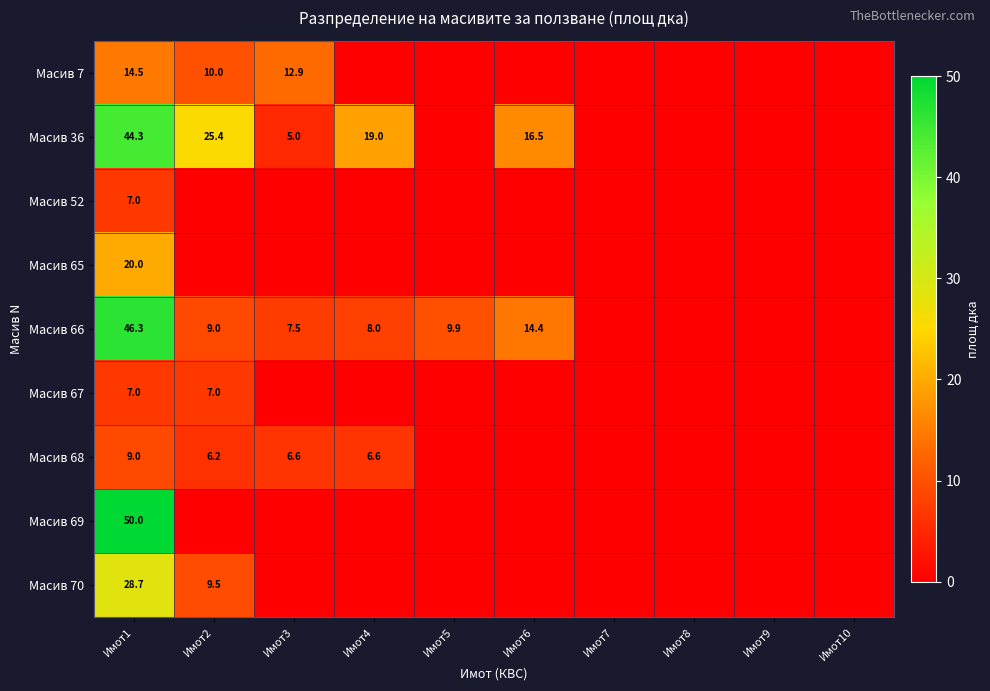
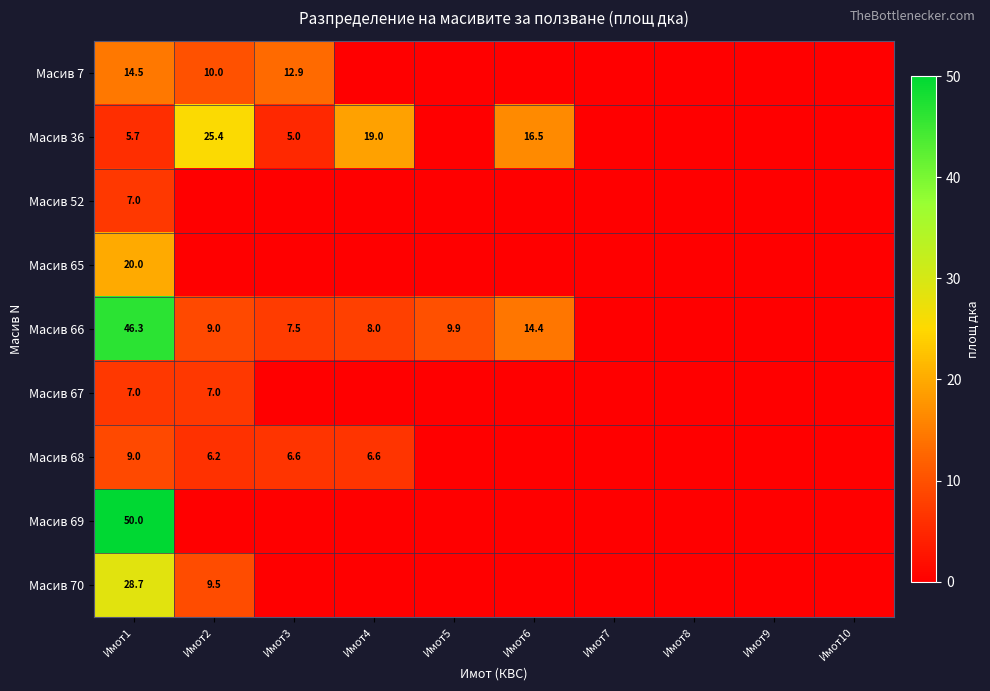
Масив 36, Имот1: 44.3 -> 5.7
